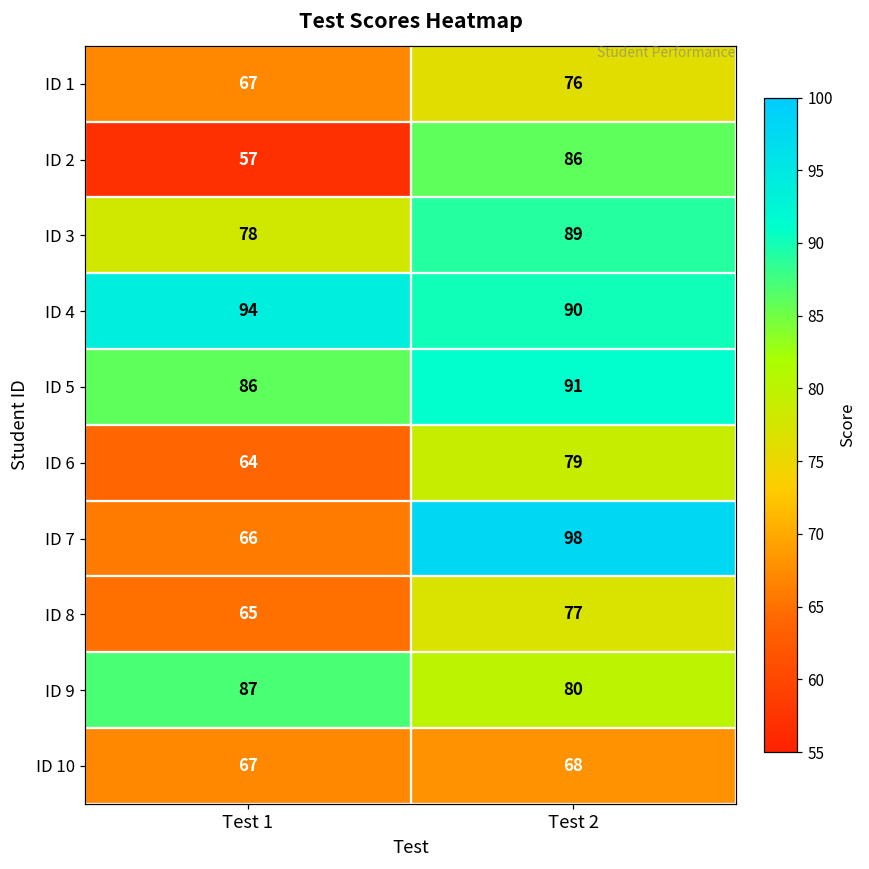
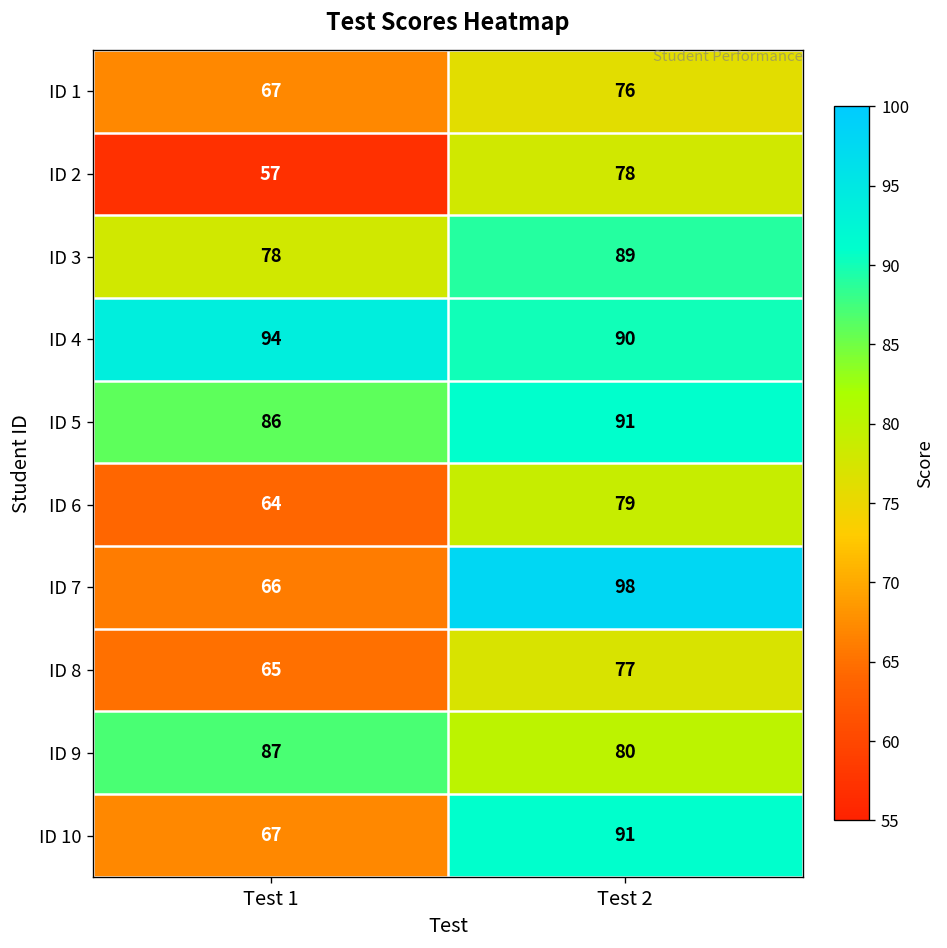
ID 2, Test 2: 86 -> 78
ID 10, Test 2: 68 -> 91
